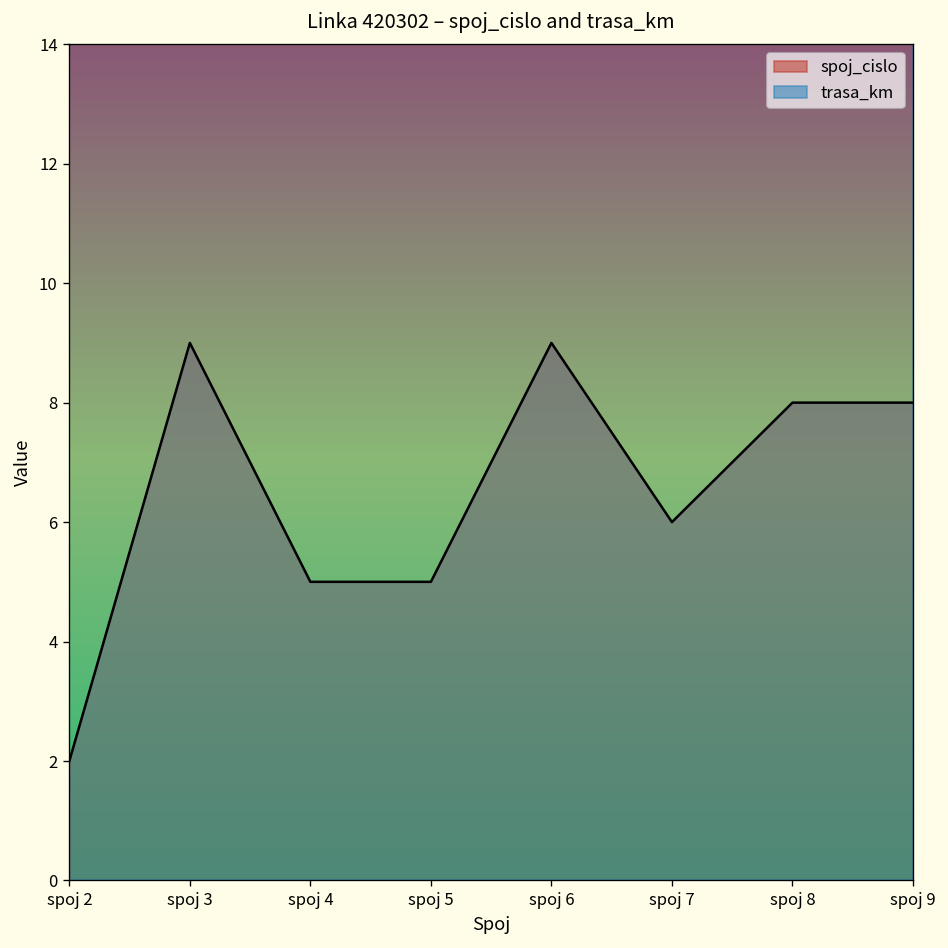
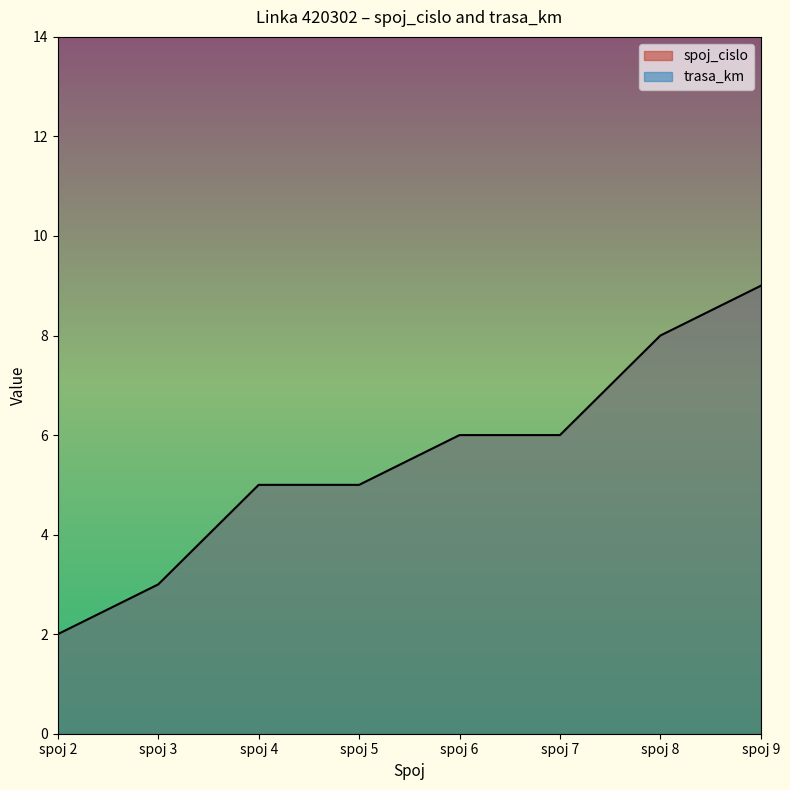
spoj_cislo, spoj 3: 9 -> 3
spoj_cislo, spoj 6: 9 -> 6
spoj_cislo, spoj 9: 8 -> 9
